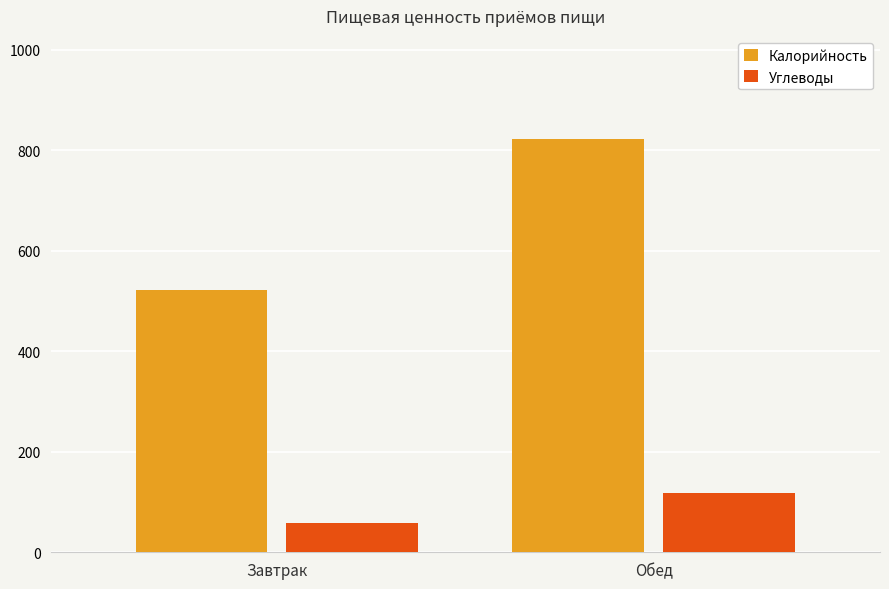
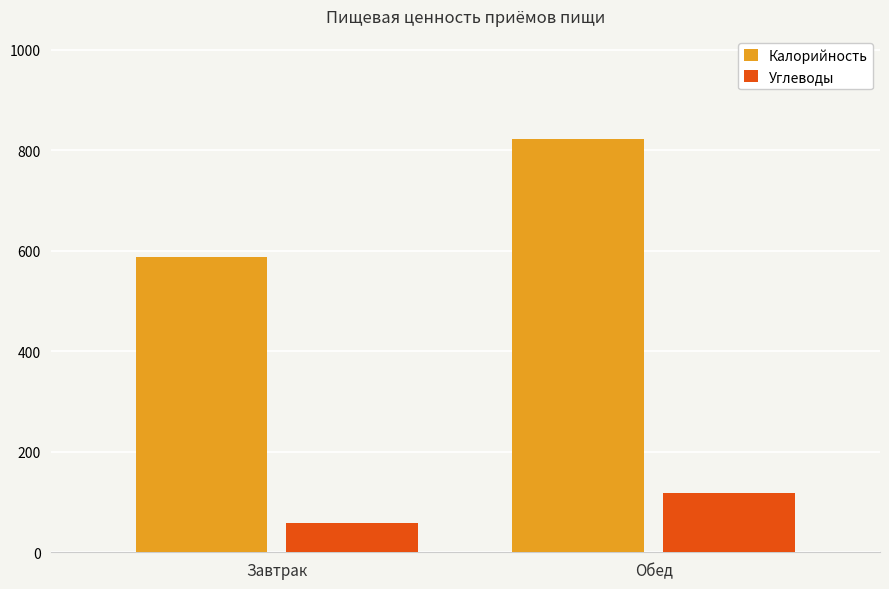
Калорийность, Завтрак: 520 -> 590
